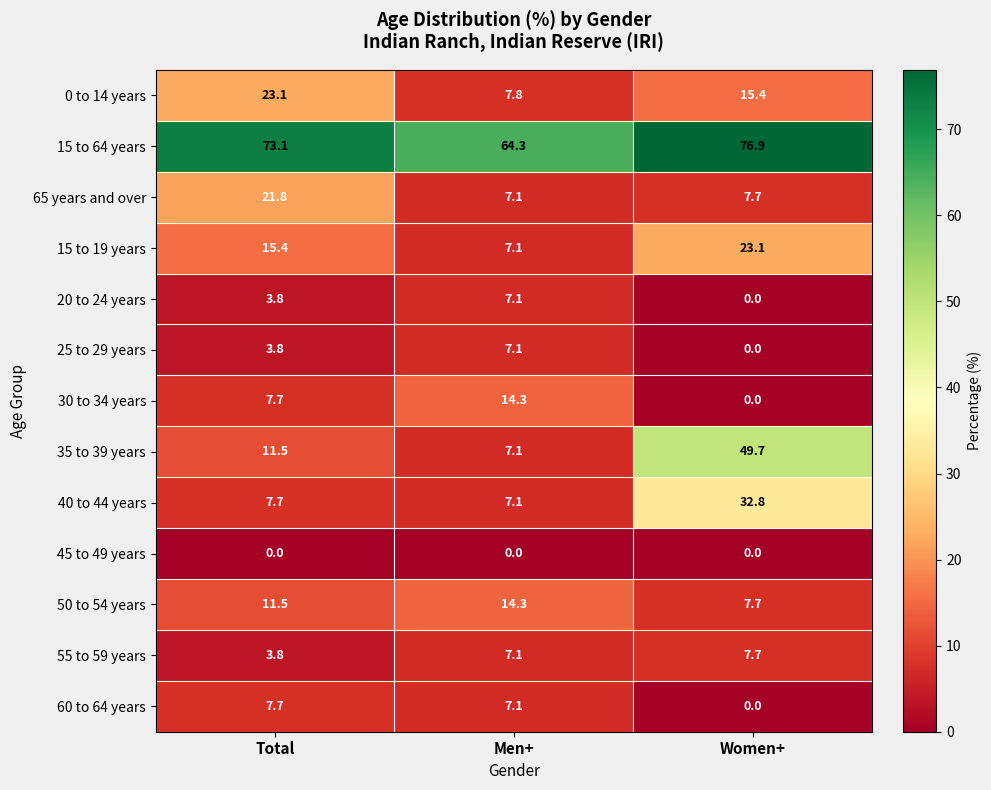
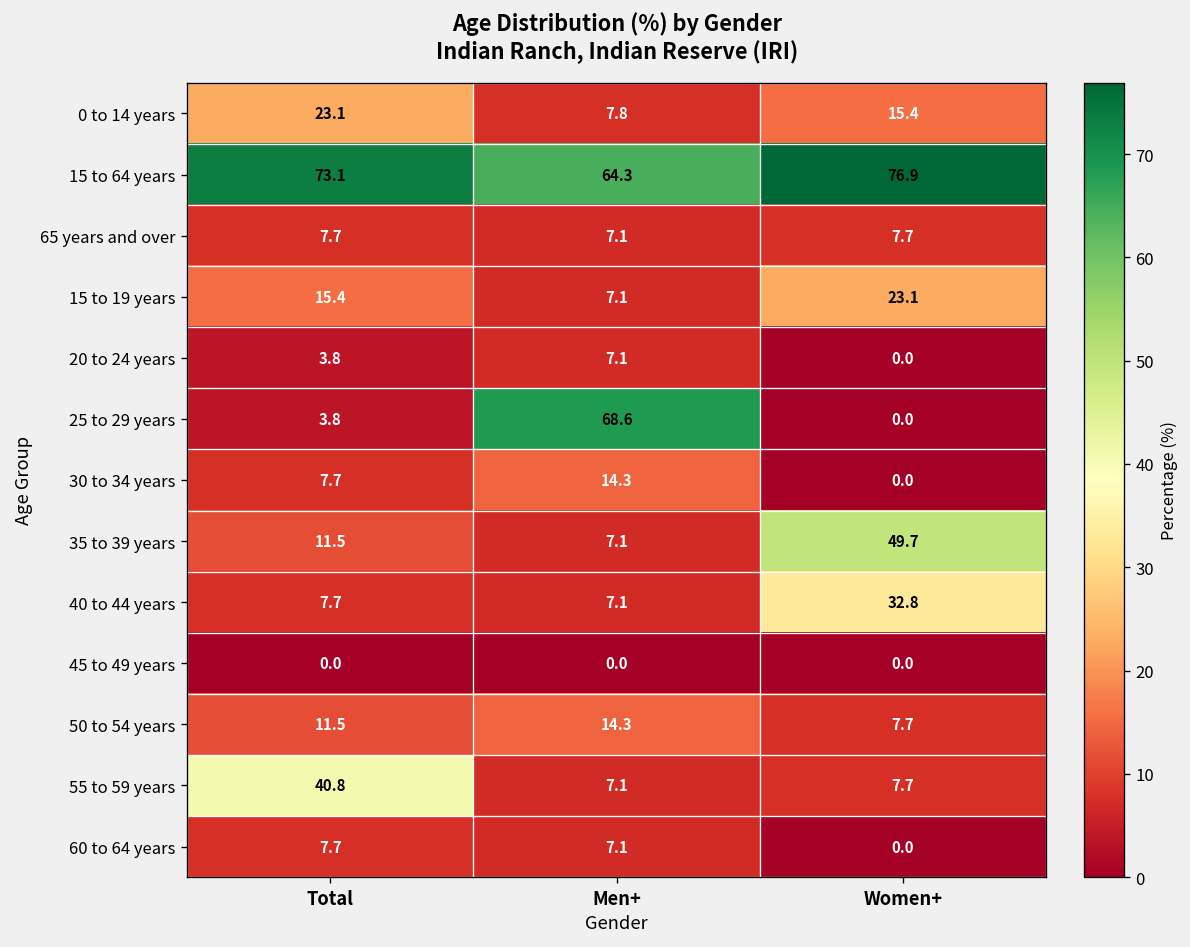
65 years and over, Total: 21.8 -> 7.7
25 to 29 years, Men+: 7.1 -> 68.6
55 to 59 years, Total: 3.8 -> 40.8
